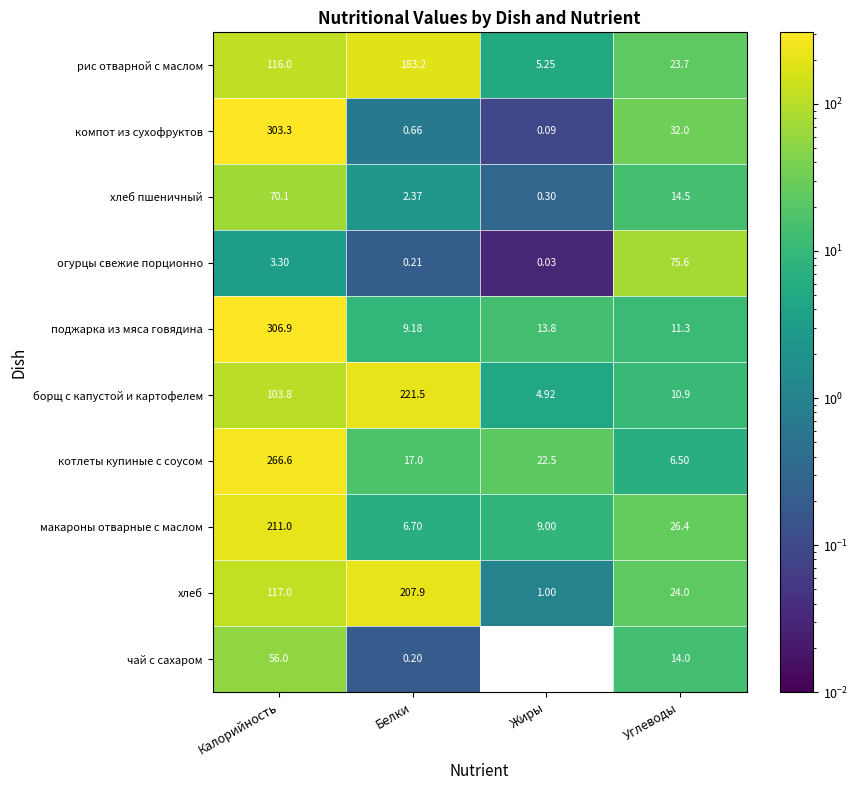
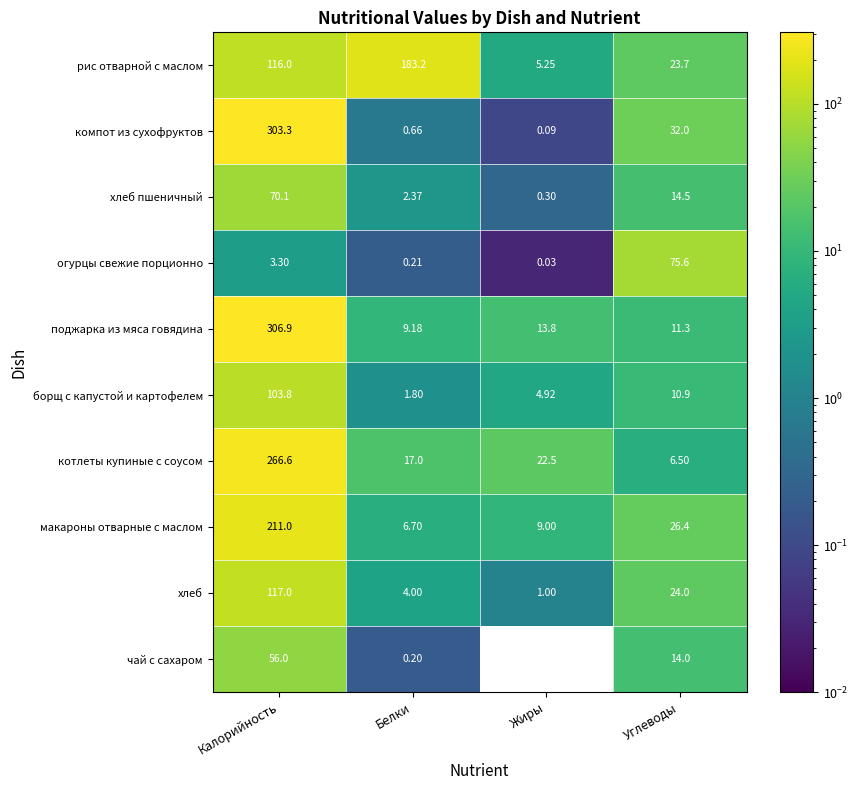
борщ с капустой и картофелем, Белки: 221.5 -> 1.80
хлеб, Белки: 207.9 -> 4.00
